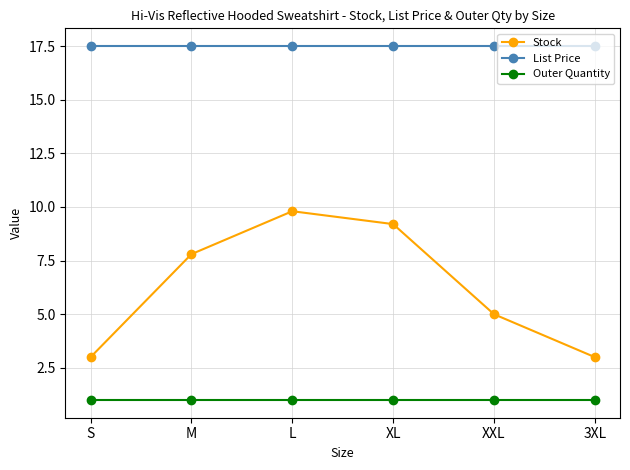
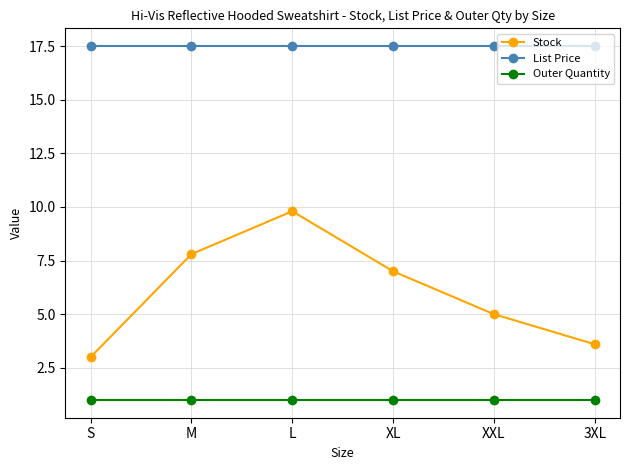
Stock, XL: 9.2 -> 7.0
Stock, 3XL: 3.0 -> 3.6
